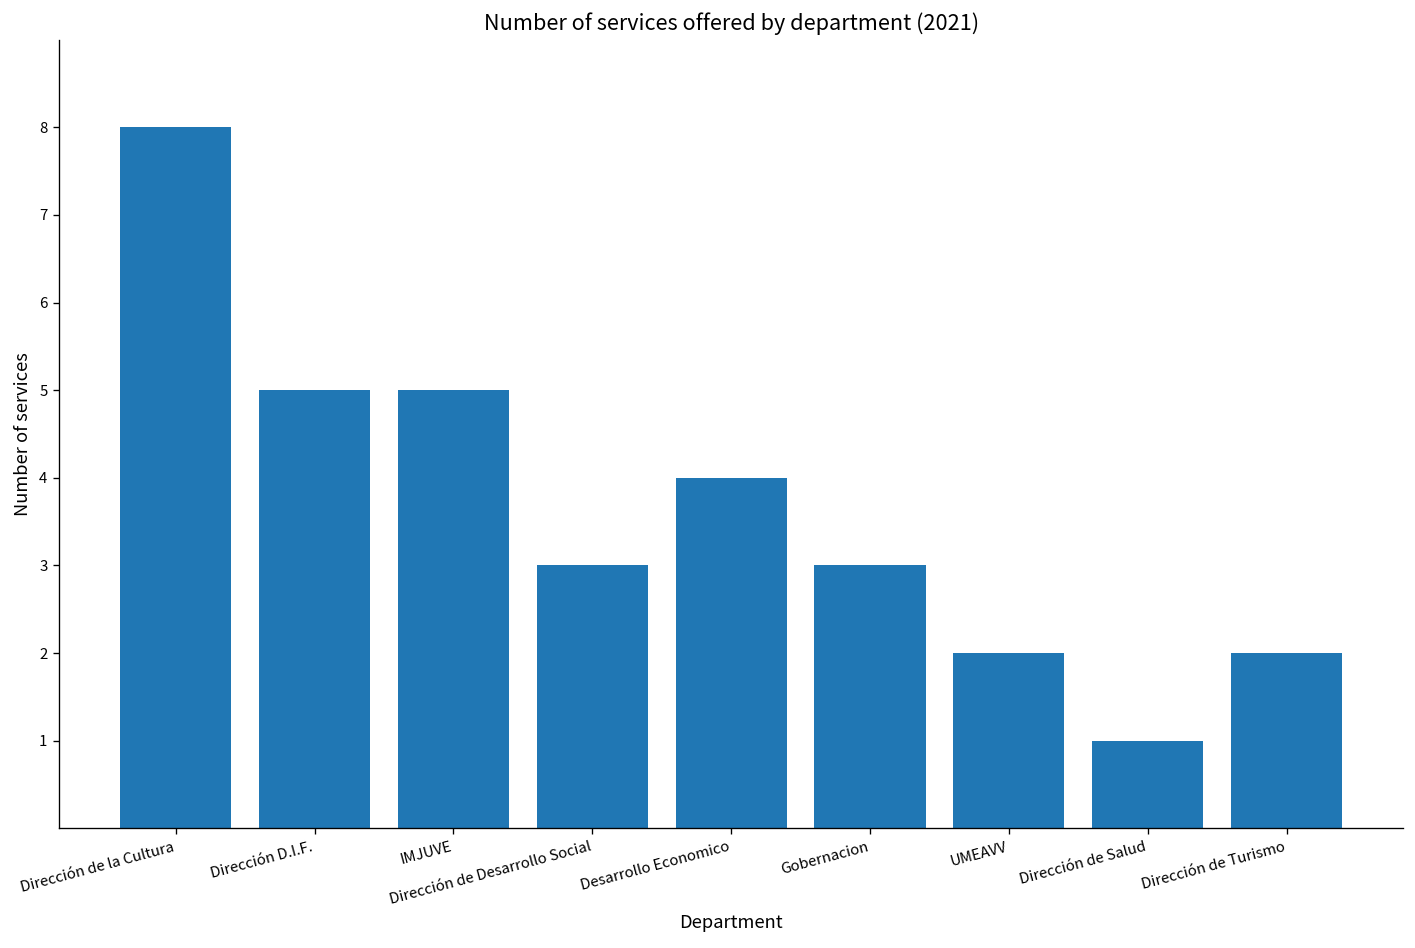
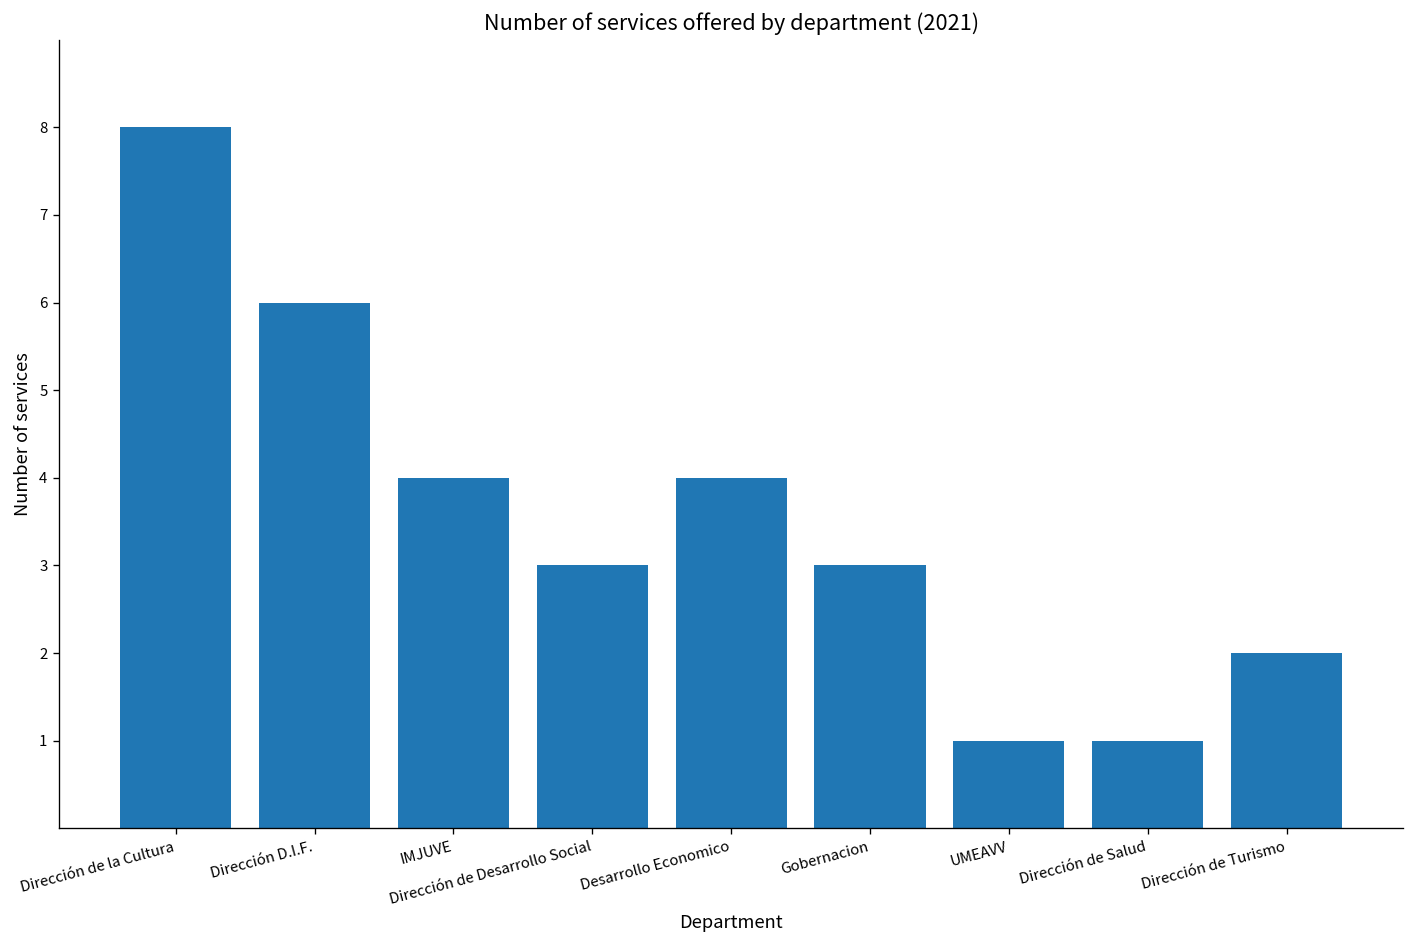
Dirección D.I.F.: 5 -> 6
IMJUVE: 5 -> 4
UMEAVV: 2 -> 1
